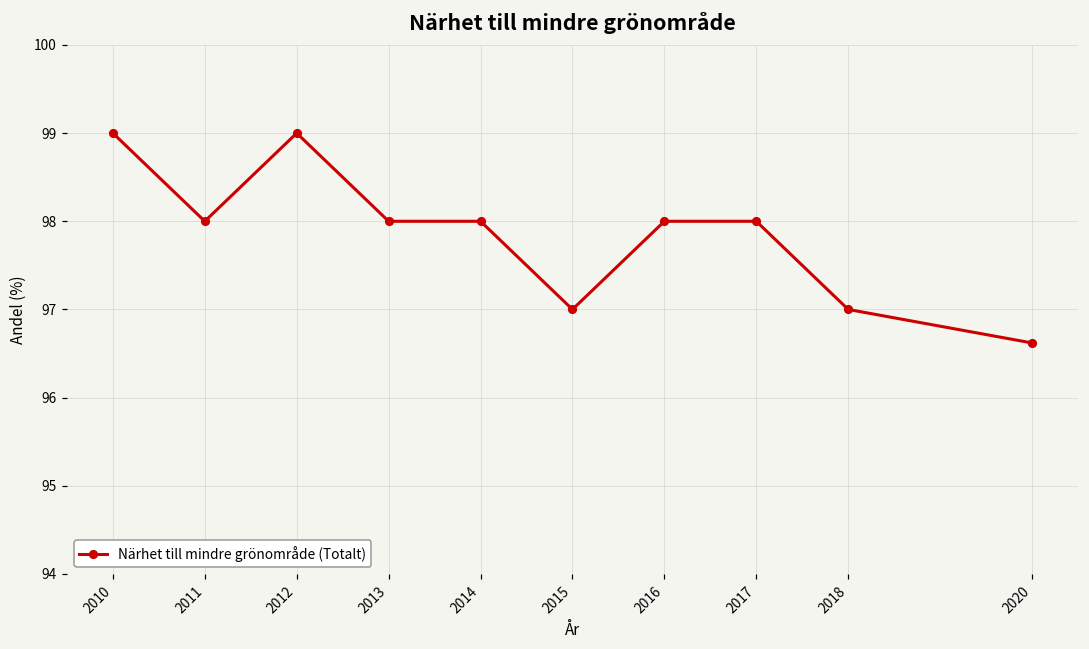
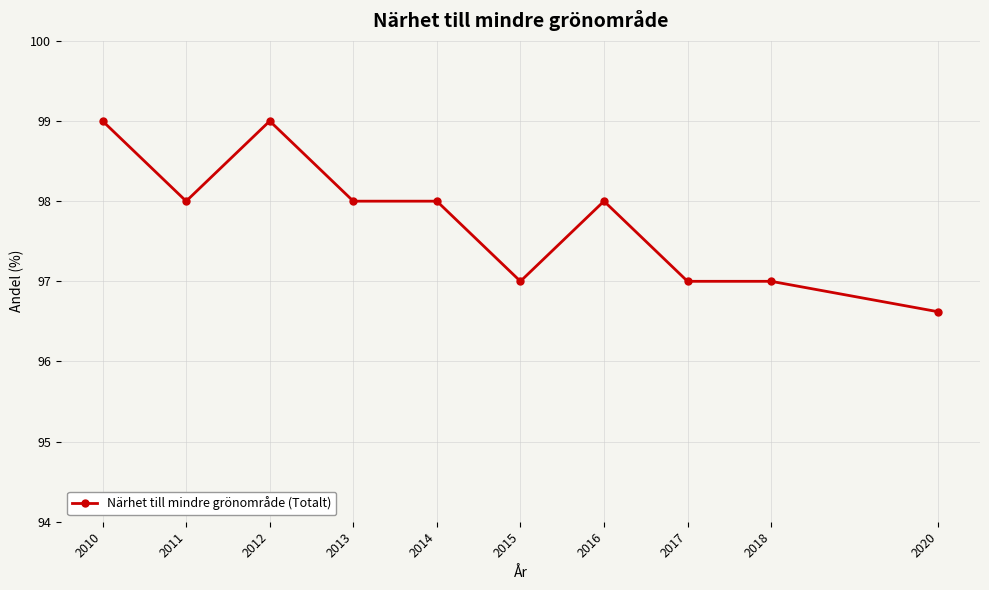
2017: 98 -> 97
